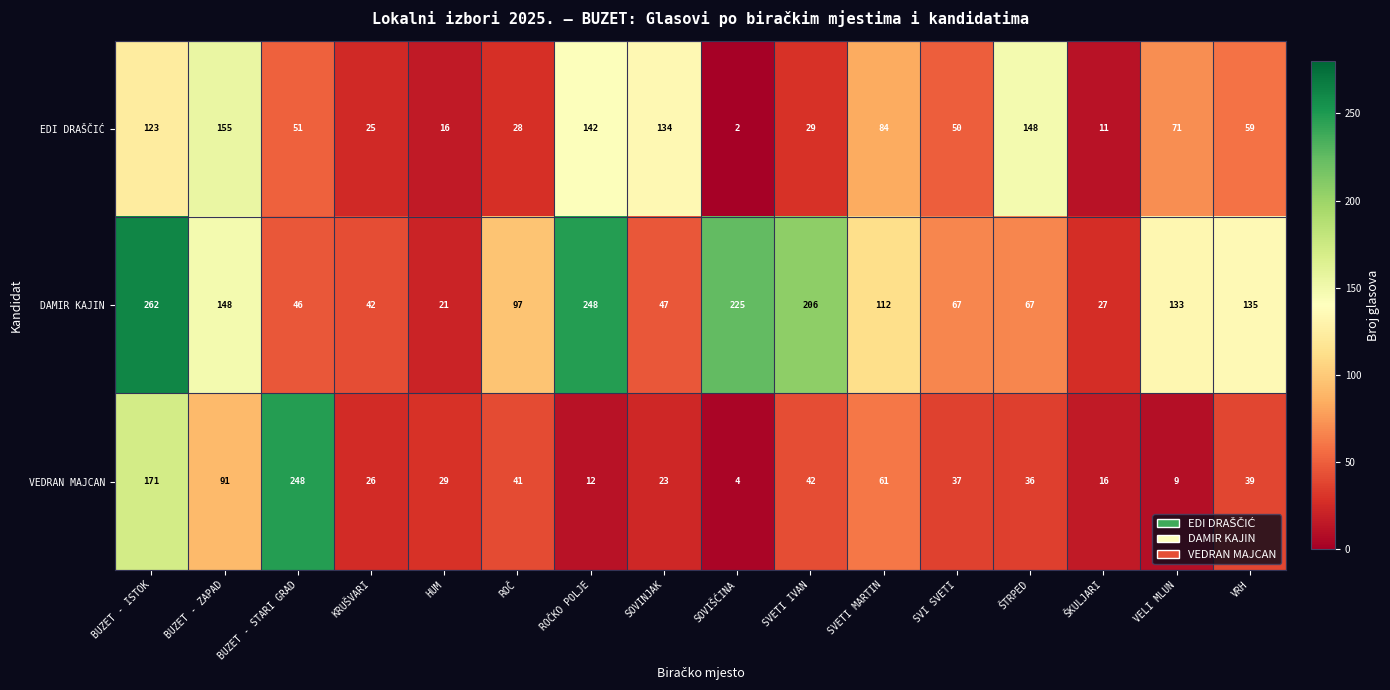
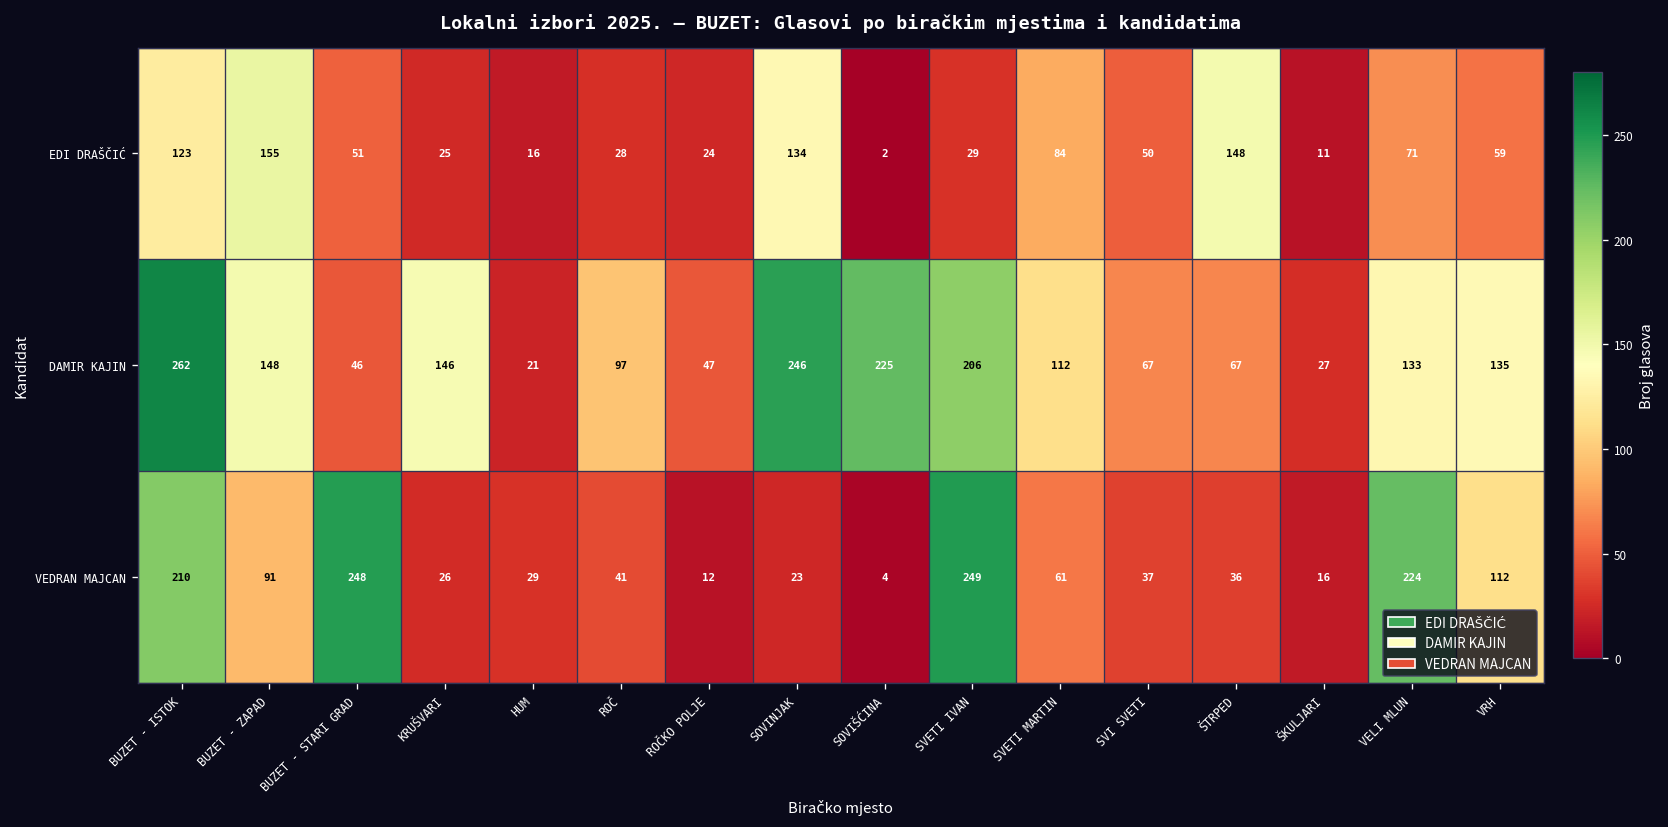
EDI DRAŠČIĆ, ROČKO POLJE: 142 -> 24
DAMIR KAJIN, KRUŠVARI: 42 -> 146
DAMIR KAJIN, ROČKO POLJE: 248 -> 47
DAMIR KAJIN, SOVINJAK: 47 -> 246
VEDRAN MAJCAN, BUZET - ISTOK: 171 -> 210
VEDRAN MAJCAN, SVETI IVAN: 42 -> 249
VEDRAN MAJCAN, VELI MLUN: 9 -> 224
VEDRAN MAJCAN, VRH: 39 -> 112
